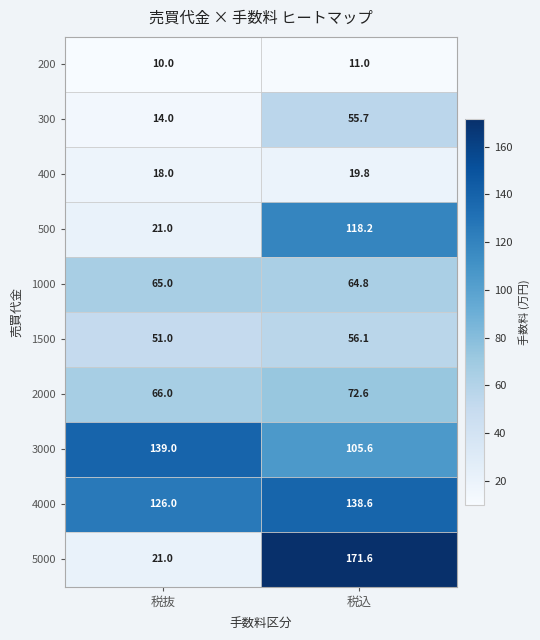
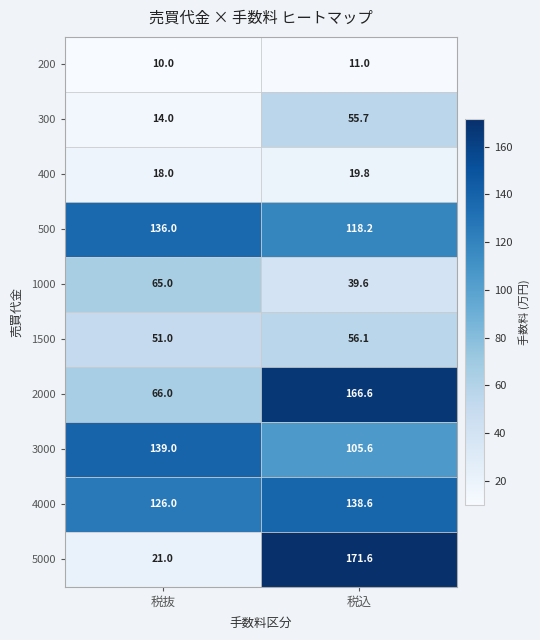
500, 税抜: 21.0 -> 136.0
1000, 税込: 64.8 -> 39.6
2000, 税込: 72.6 -> 166.6
